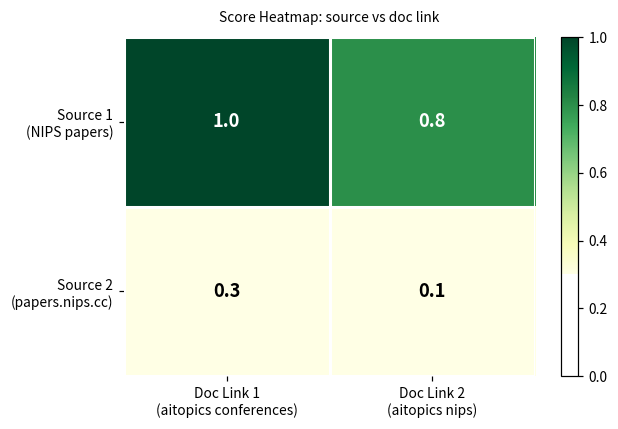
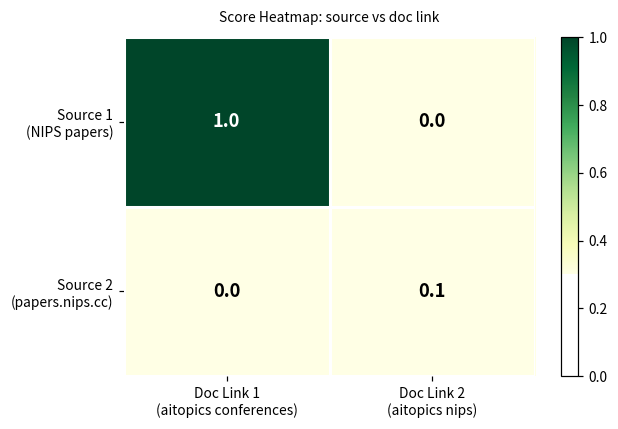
Source 1 (NIPS papers), Doc Link 2 (aitopics nips): 0.8 -> 0.0
Source 2 (papers.nips.cc), Doc Link 1 (aitopics conferences): 0.3 -> 0.0
